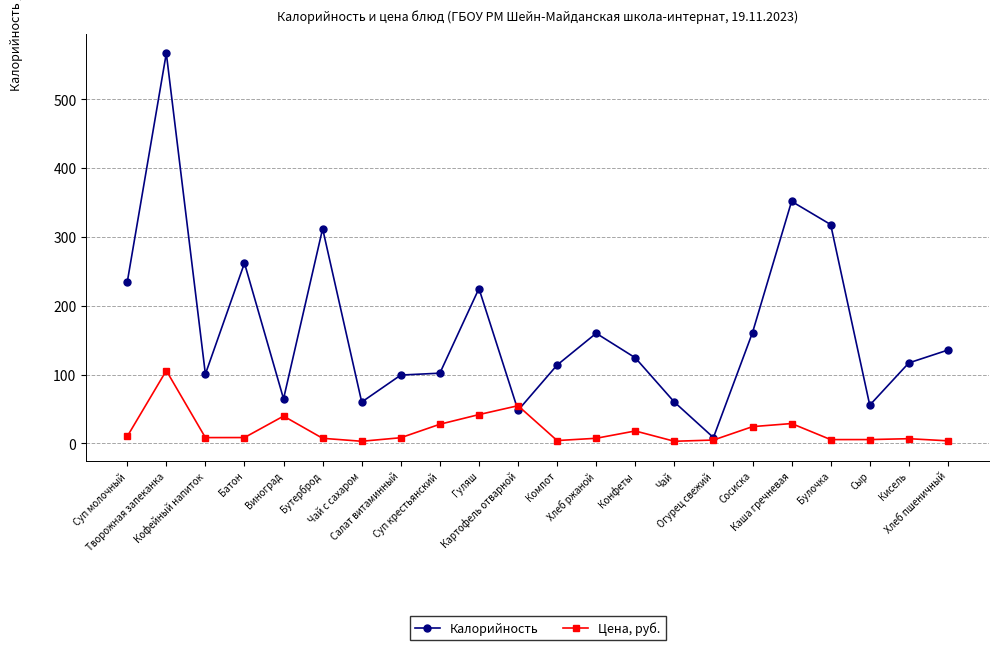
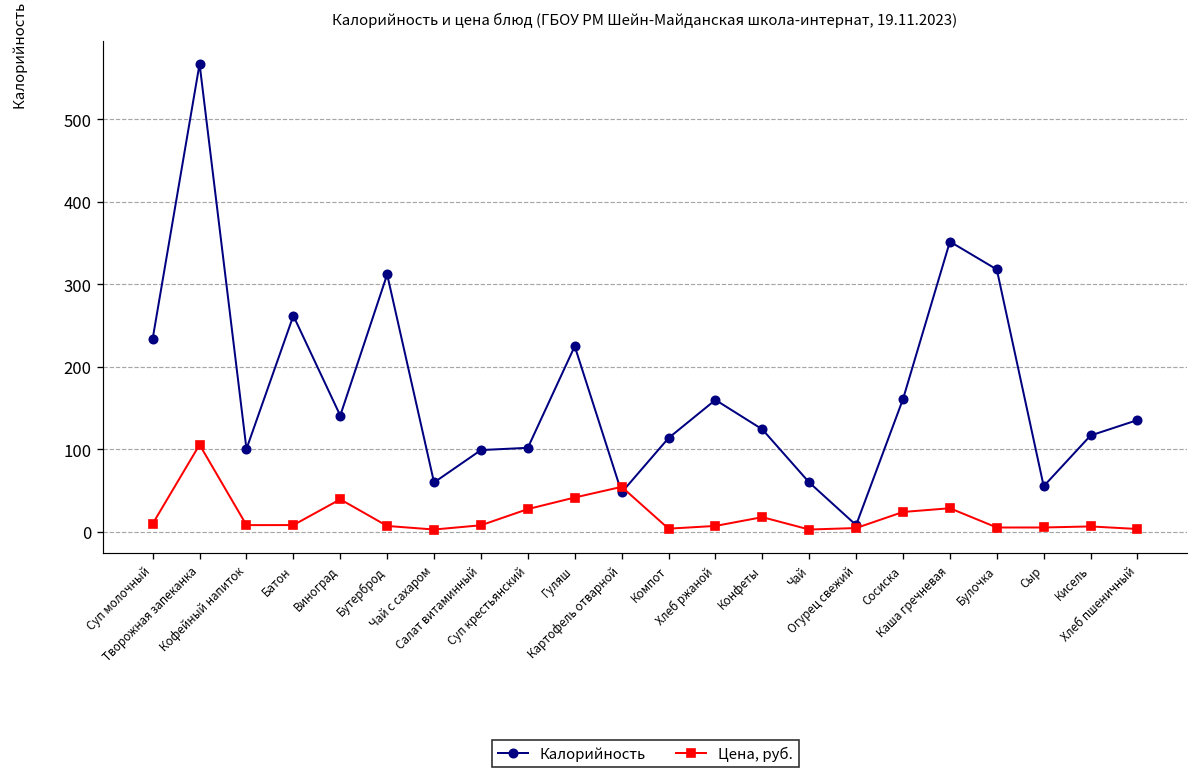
Калорийность, Виноград: 60 -> 140
